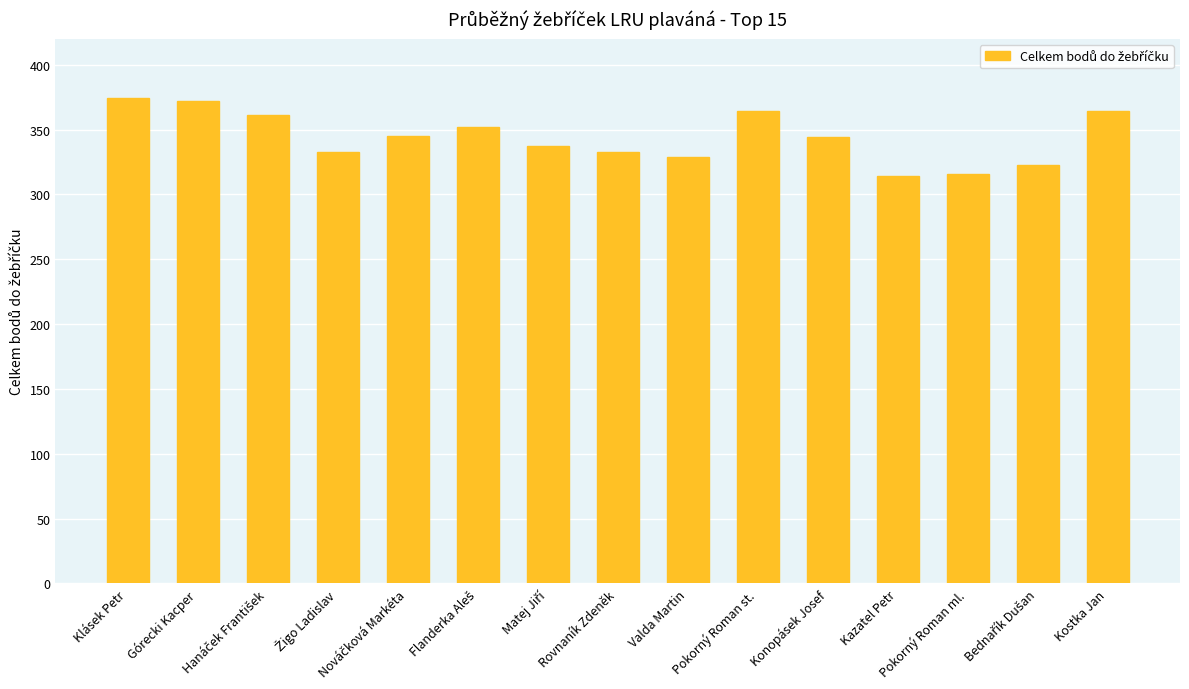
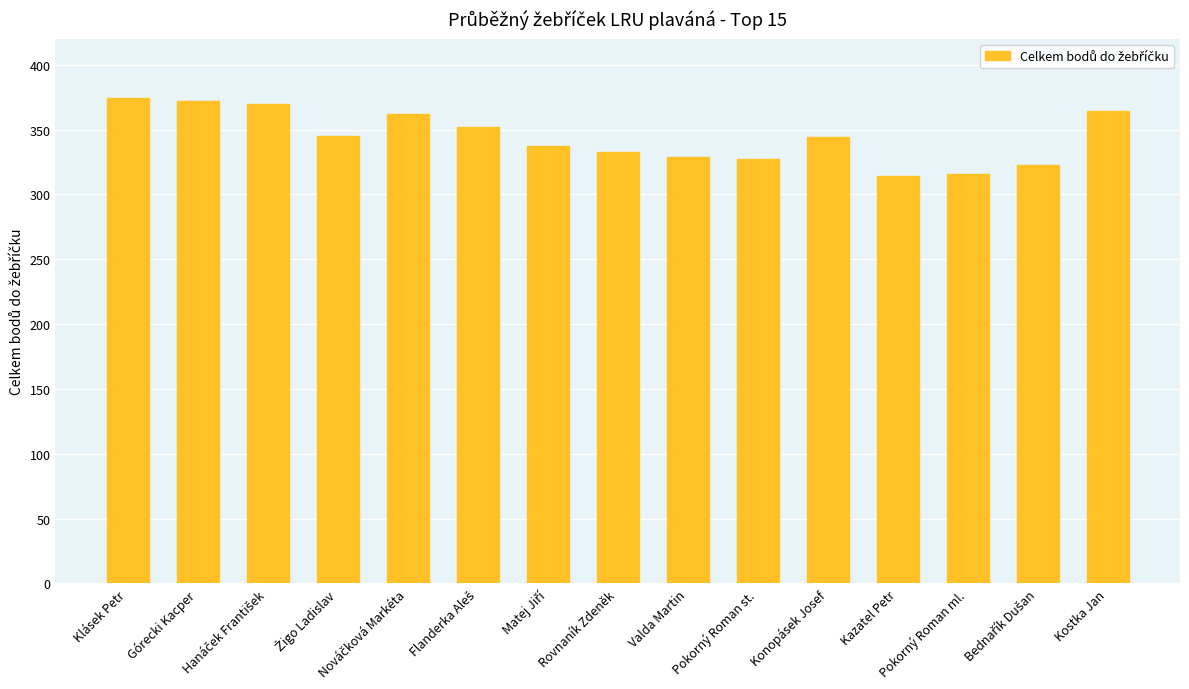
Hanáček František: 361 -> 370
Žigo Ladislav: 333 -> 345
Nováčková Markéta: 345 -> 362
Pokorný Roman st.: 364 -> 327
